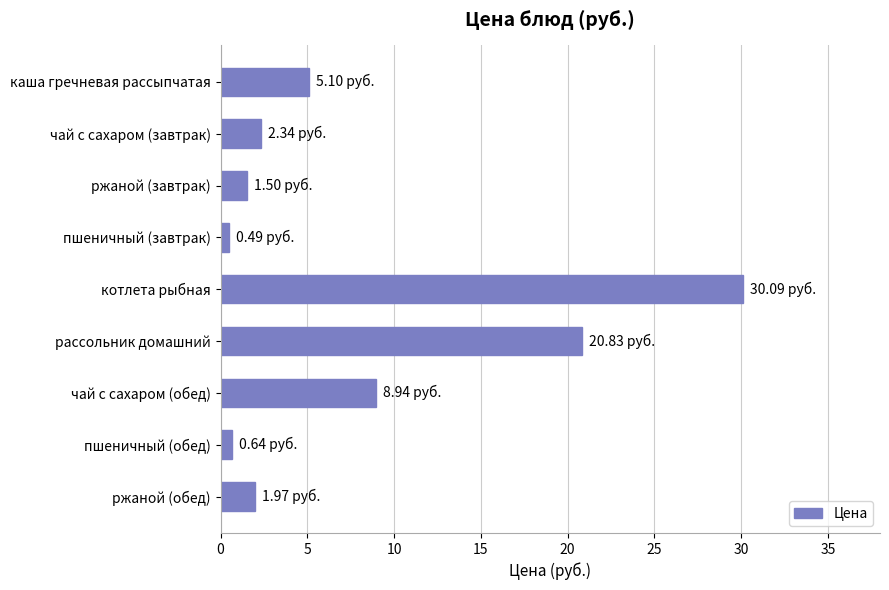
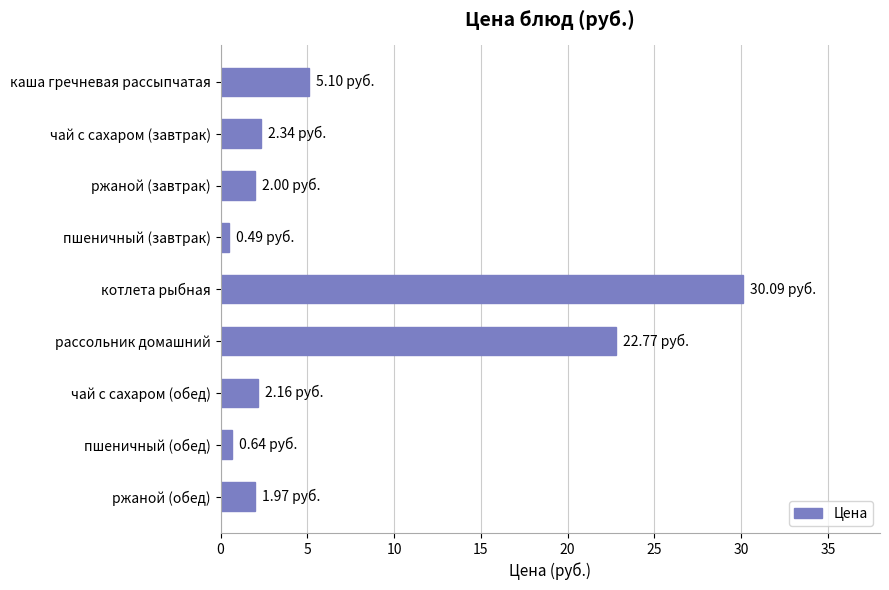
ржаной (завтрак): 1.50 -> 2.00
рассольник домашний: 20.83 -> 22.77
чай с сахаром (обед): 8.94 -> 2.16
